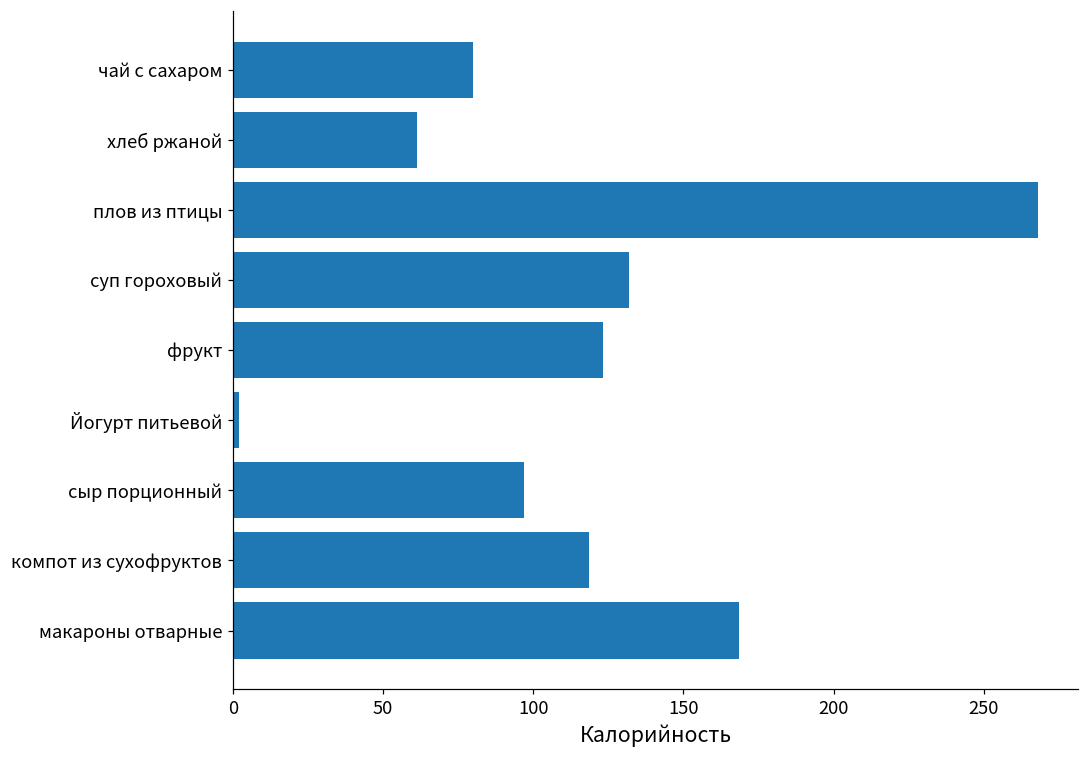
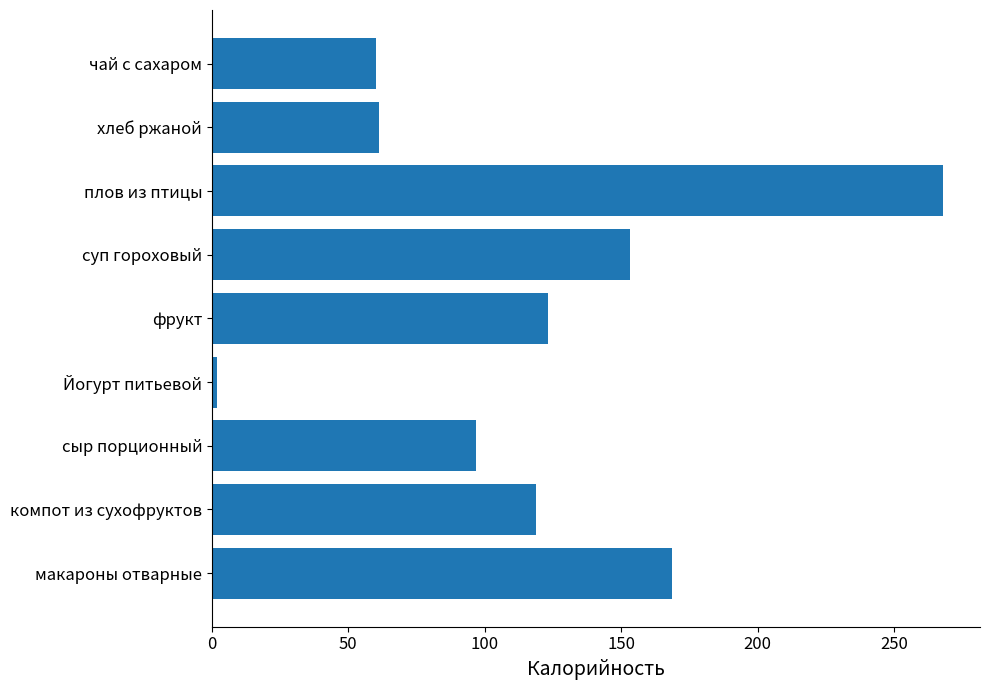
чай с сахаром: 80 -> 60
суп гороховый: 132 -> 153
